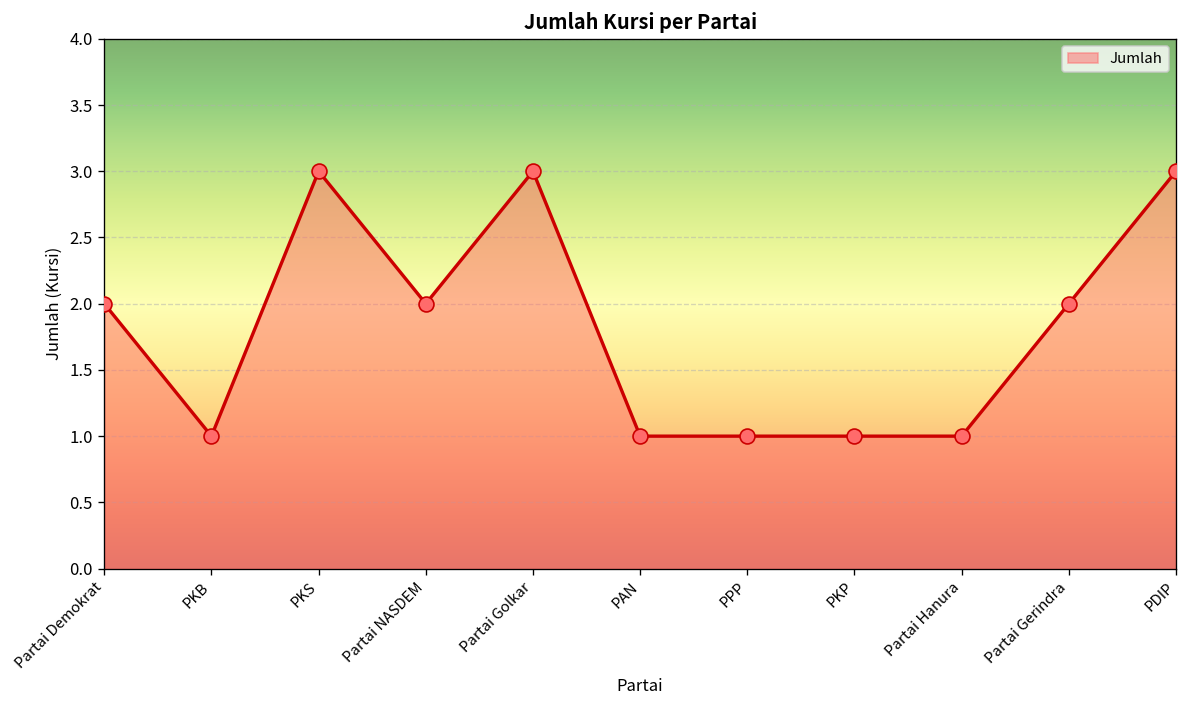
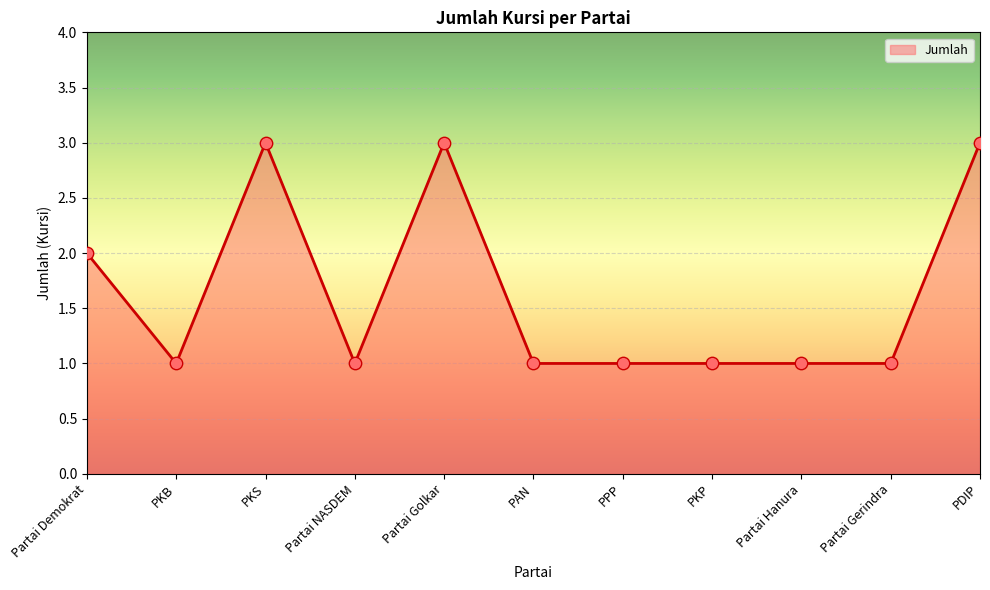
Partai NASDEM: 2 -> 1
Partai Gerindra: 2 -> 1
